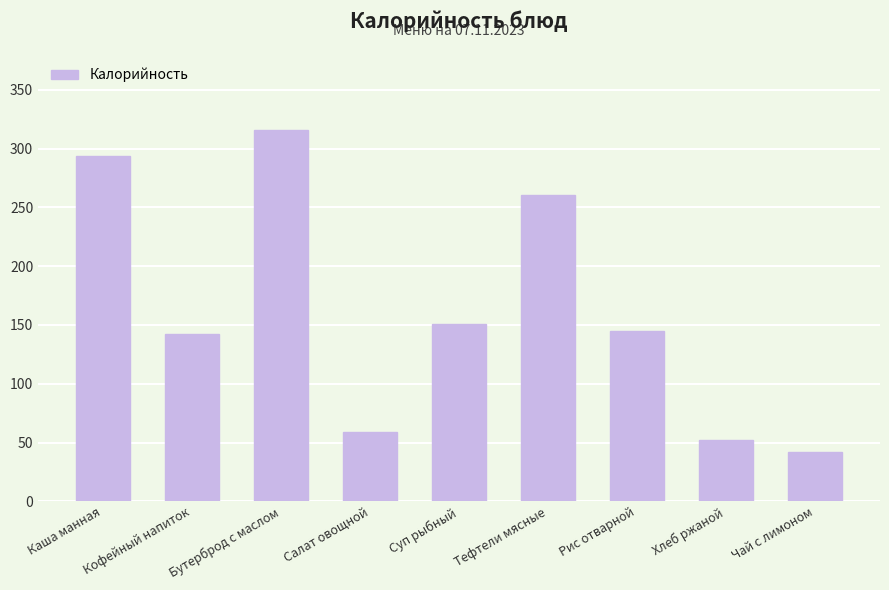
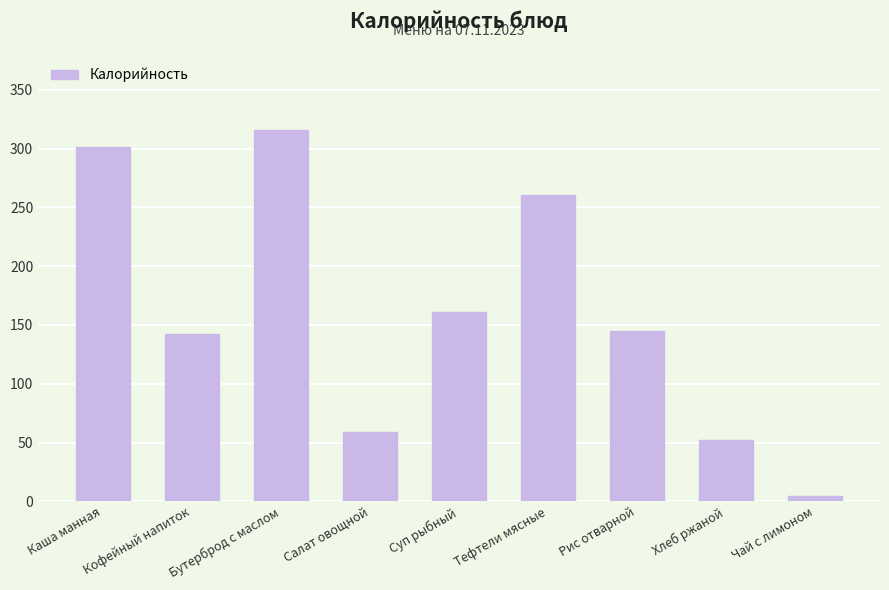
Каша манная: 294 -> 301
Суп рыбный: 151 -> 161
Чай с лимоном: 42 -> 4
